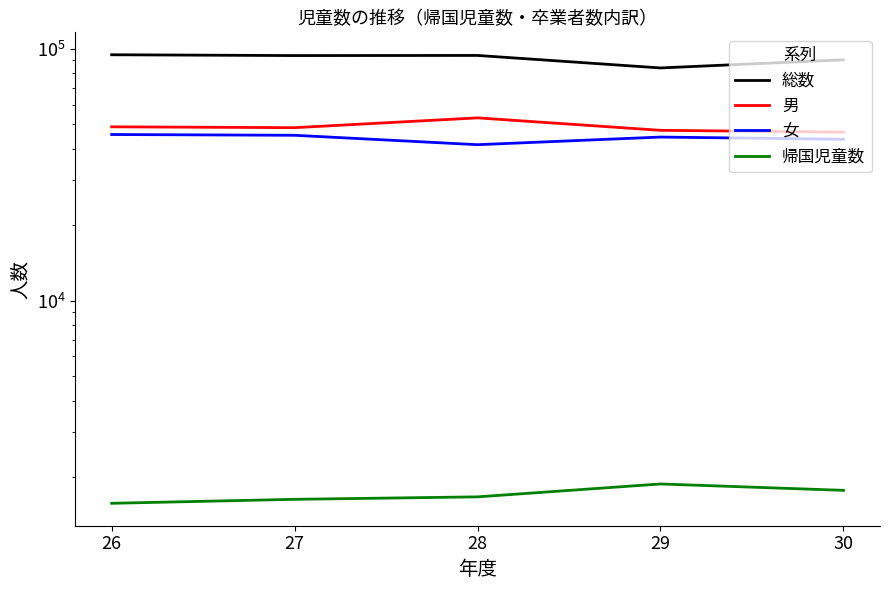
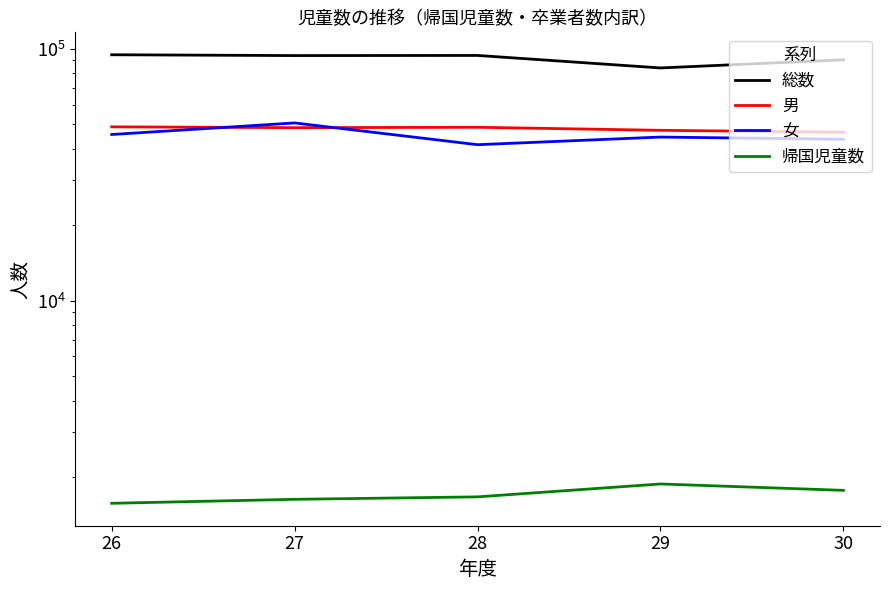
女, 27: 45000 -> 51000
男, 28: 53000 -> 49000
